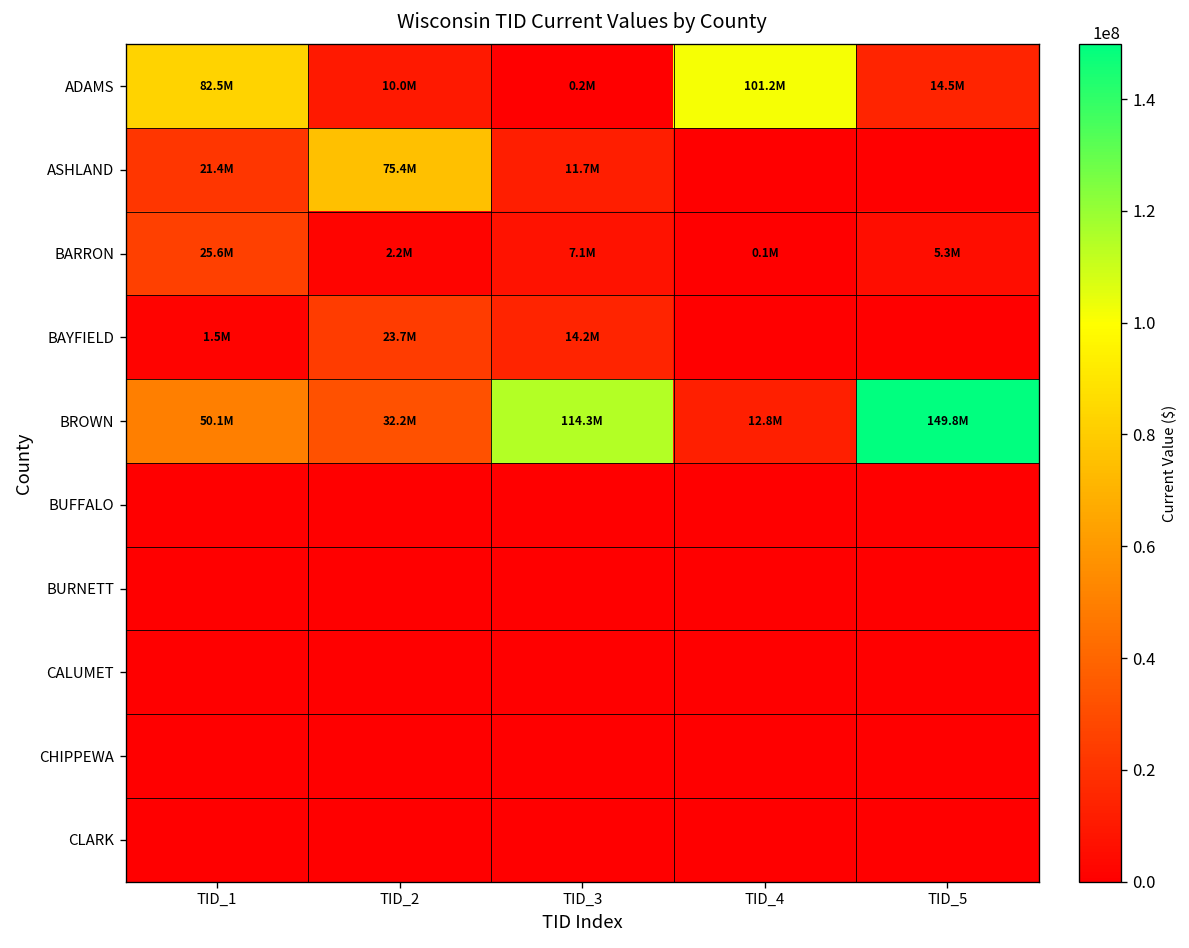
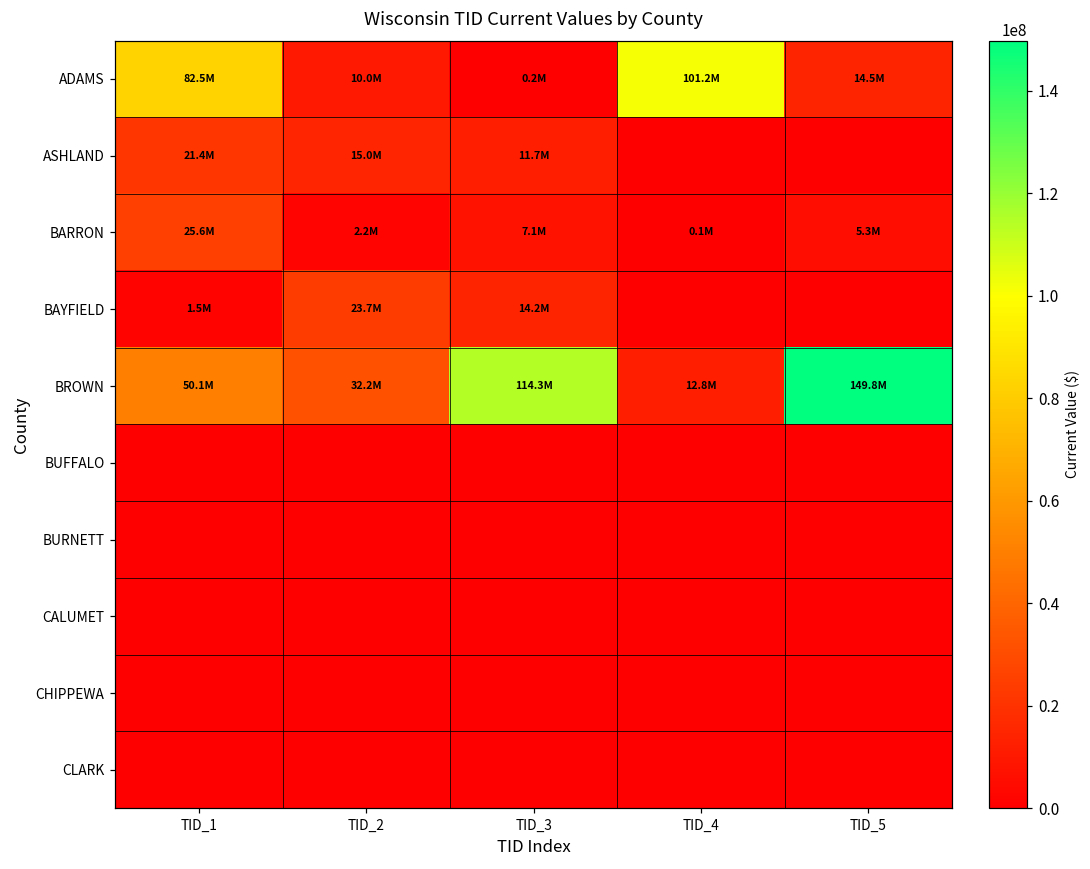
ASHLAND, TID_2: 75.4M -> 15.0M
